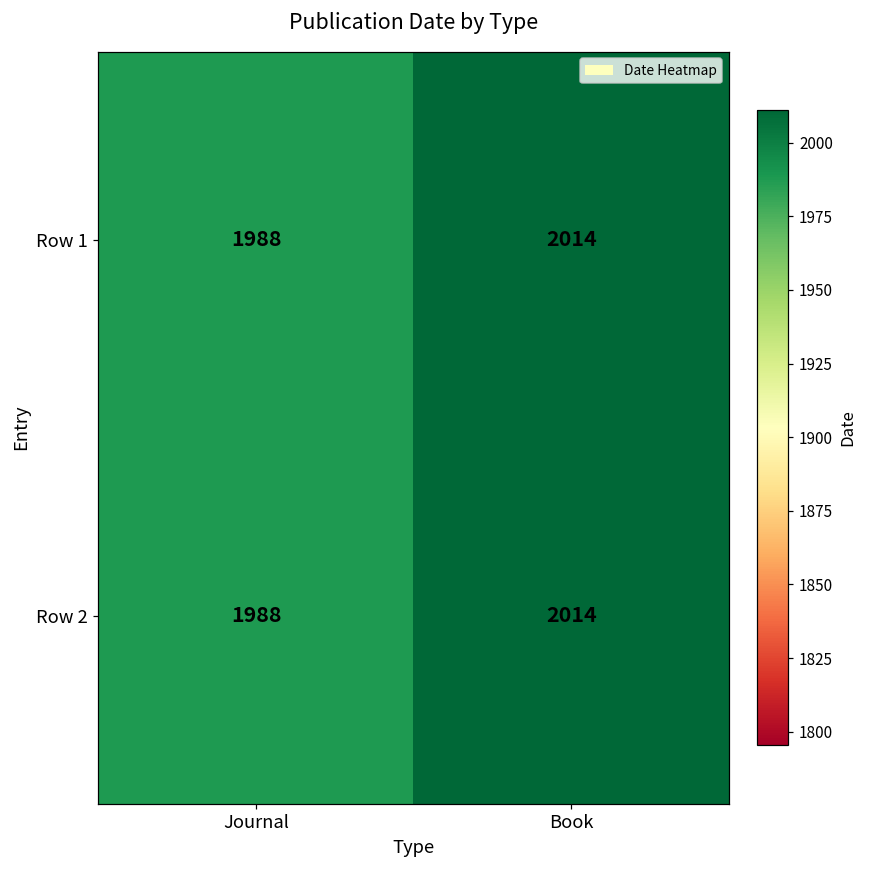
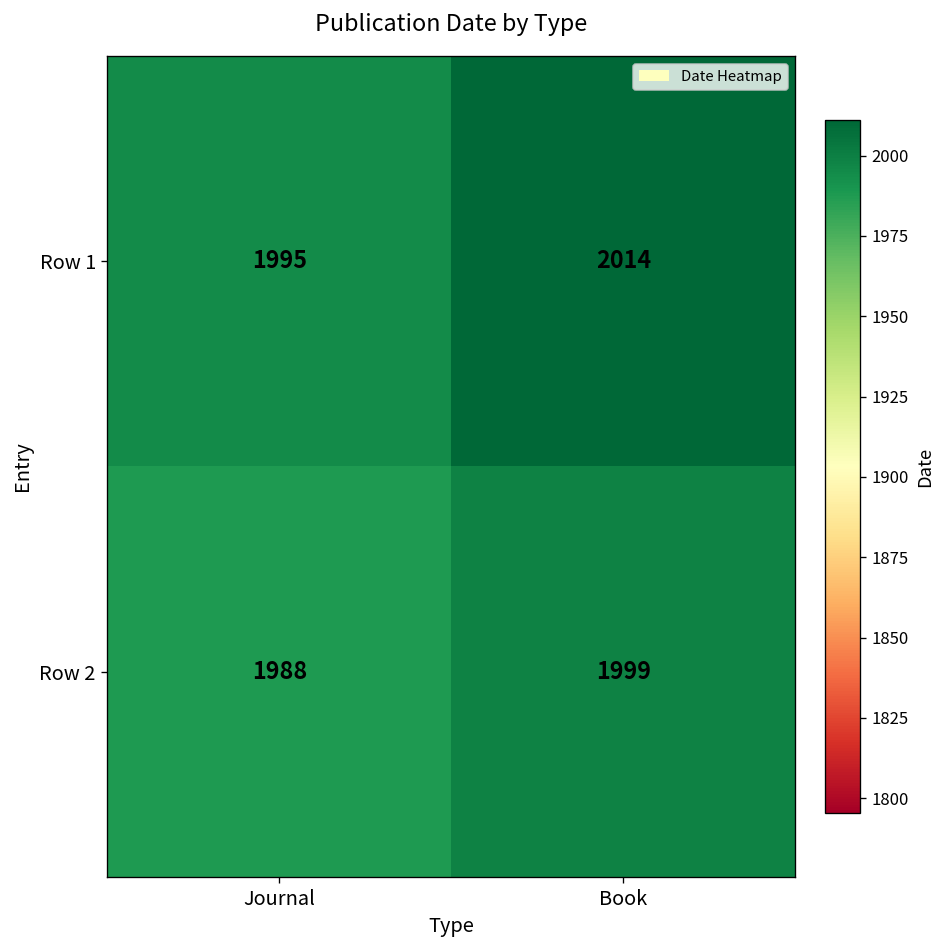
Row 1, Journal: 1988 -> 1995
Row 2, Book: 2014 -> 1999
